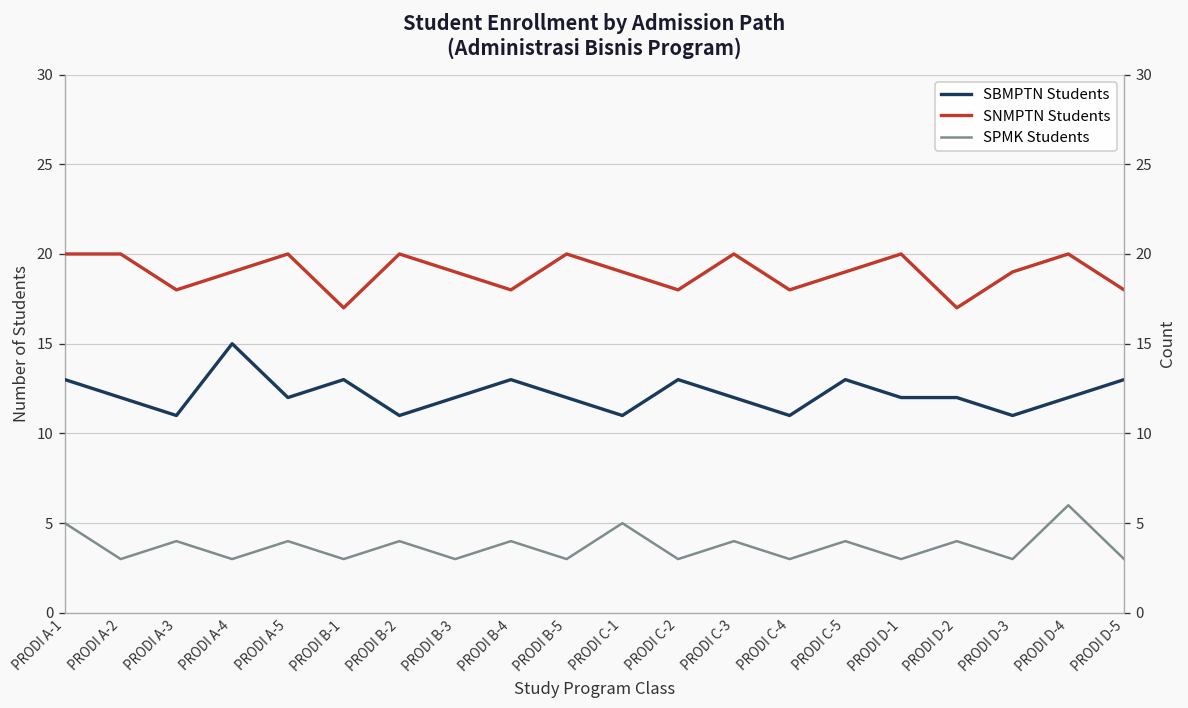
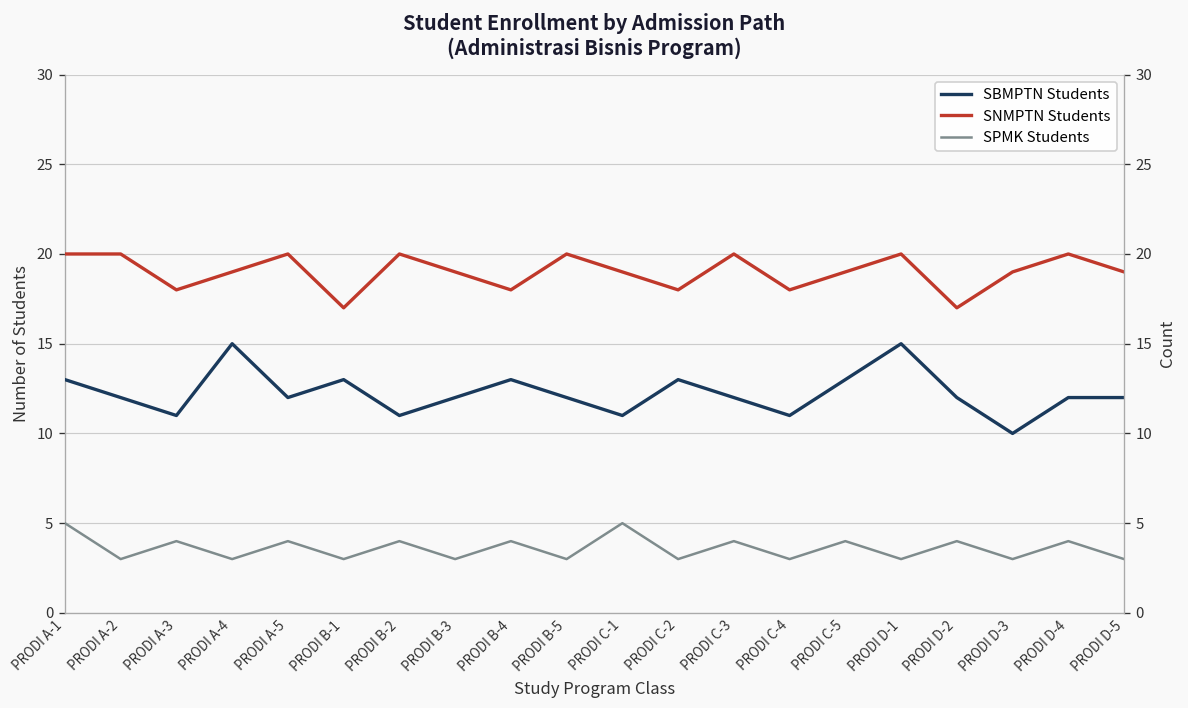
SBMPTN Students, PRODI D-1: 12 -> 15
SBMPTN Students, PRODI D-3: 11 -> 10
SPMK Students, PRODI D-4: 6 -> 4
SBMPTN Students, PRODI D-5: 13 -> 12
SNMPTN Students, PRODI D-5: 18 -> 19
